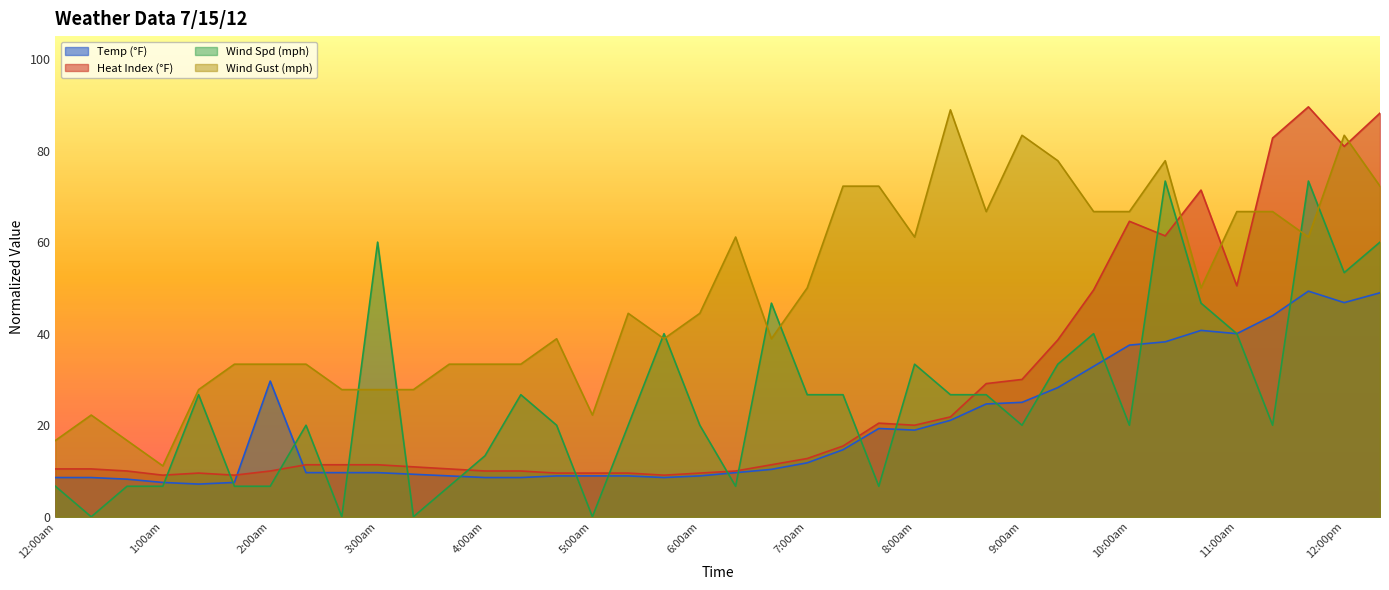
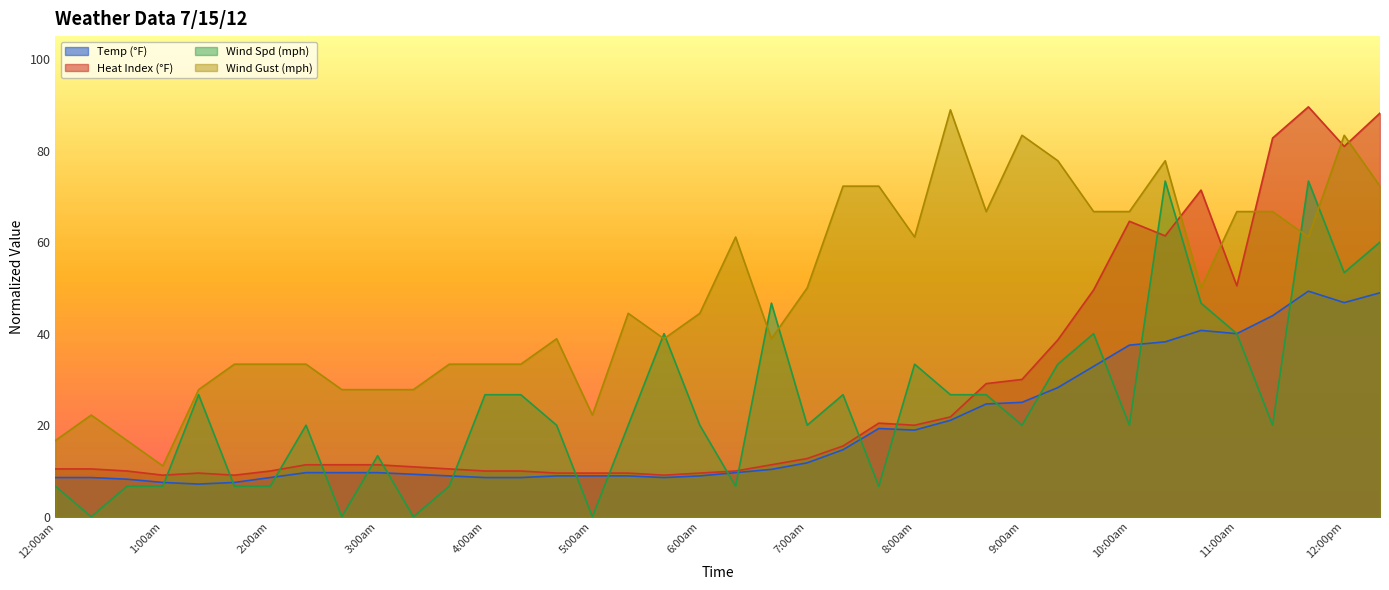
Temp (°F), 2:00am: 30 -> 9
Wind Spd (mph), 3:00am: 60 -> 13
Wind Spd (mph), 4:00am: 13 -> 27
Wind Spd (mph), 7:00am: 27 -> 20
